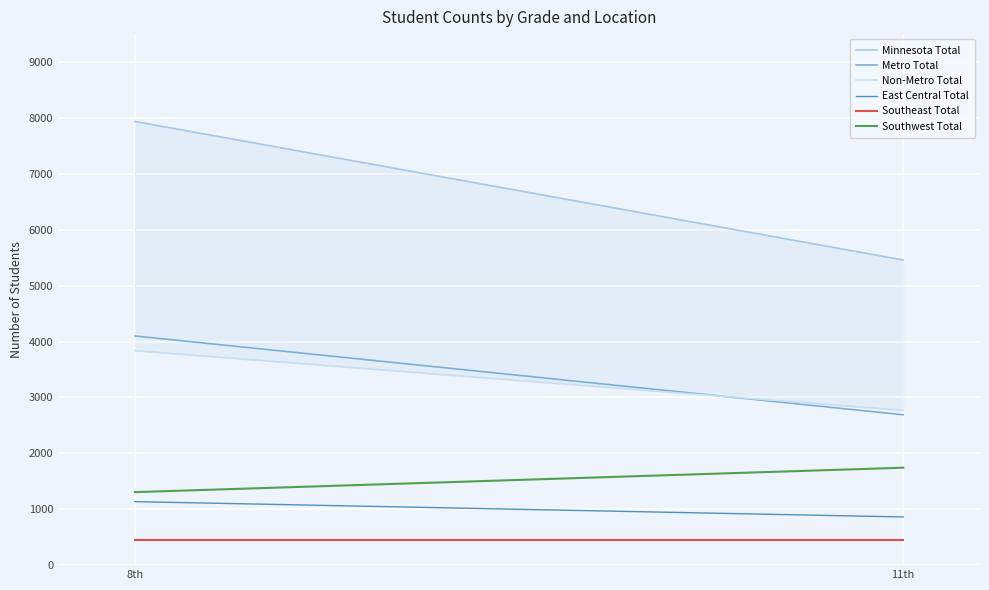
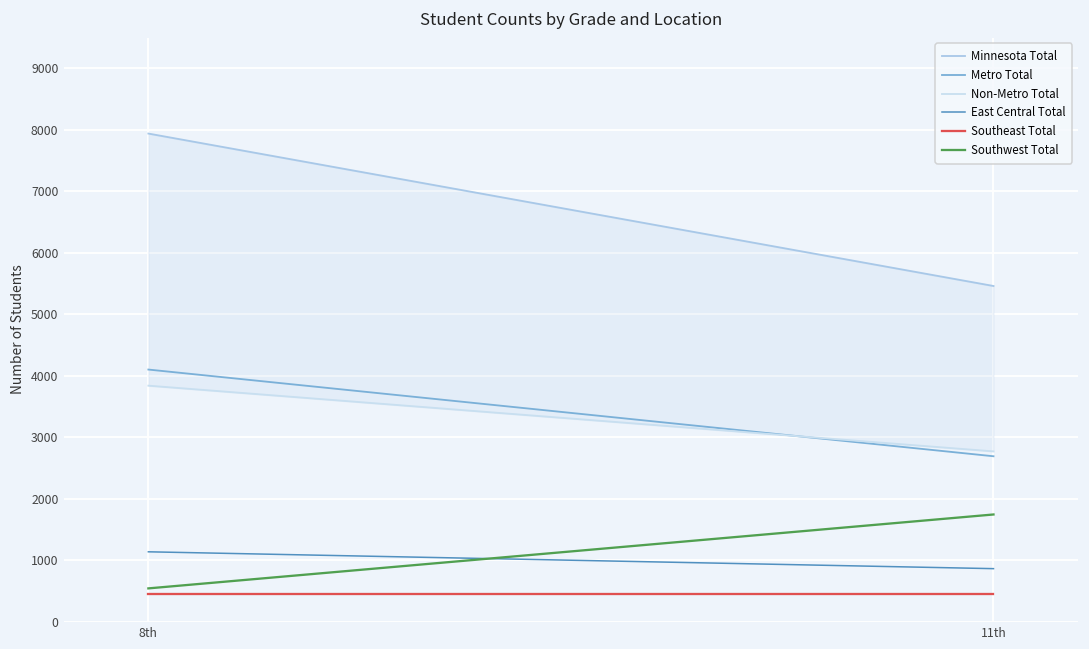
Southwest Total, 8th: 1300 -> 500
